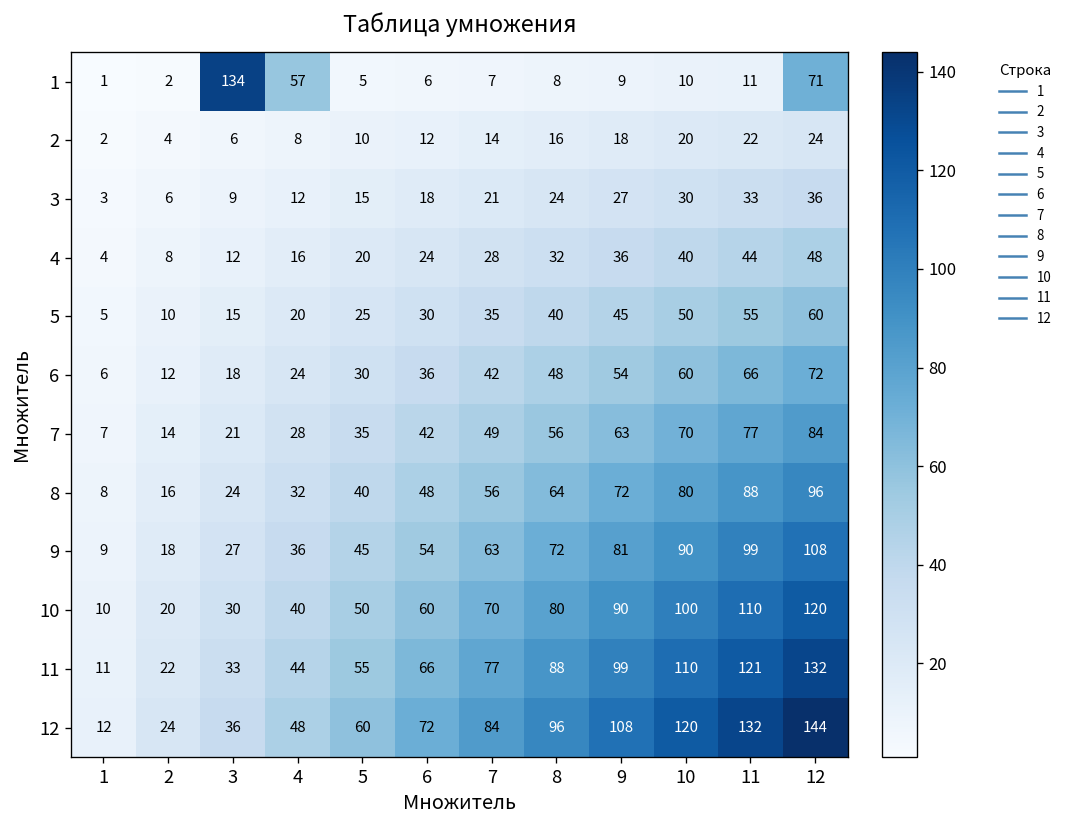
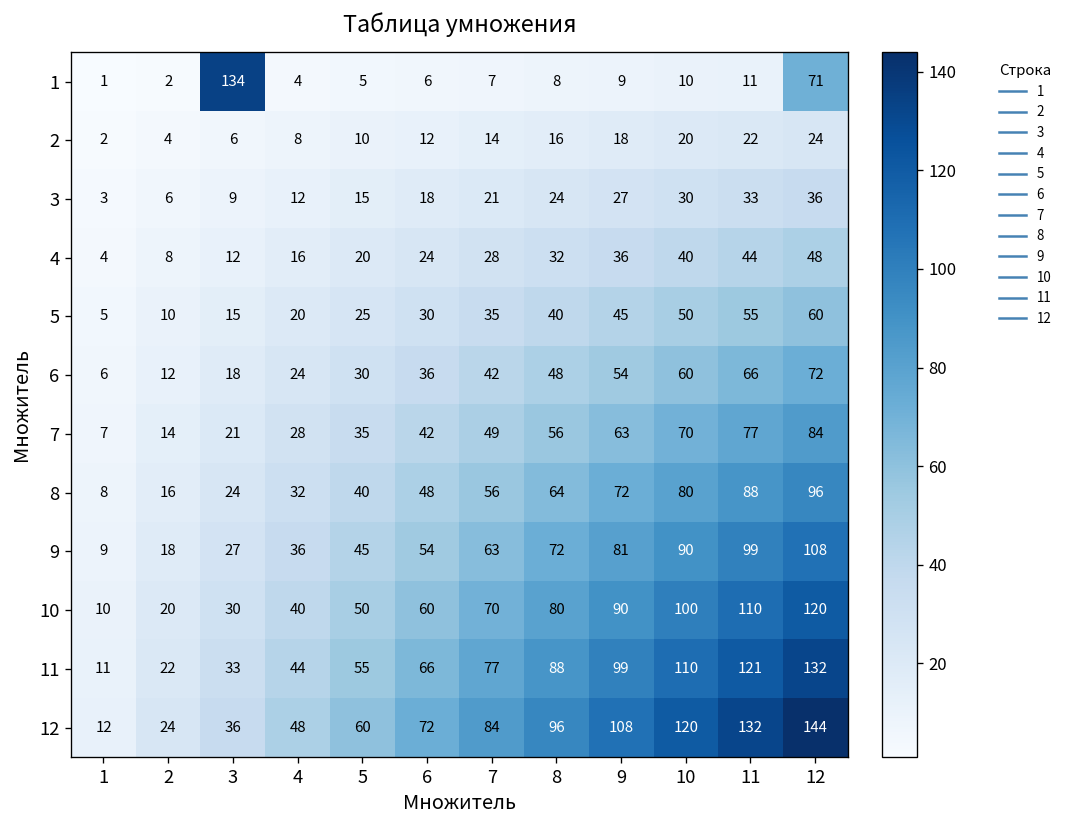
1, 4: 57 -> 4
